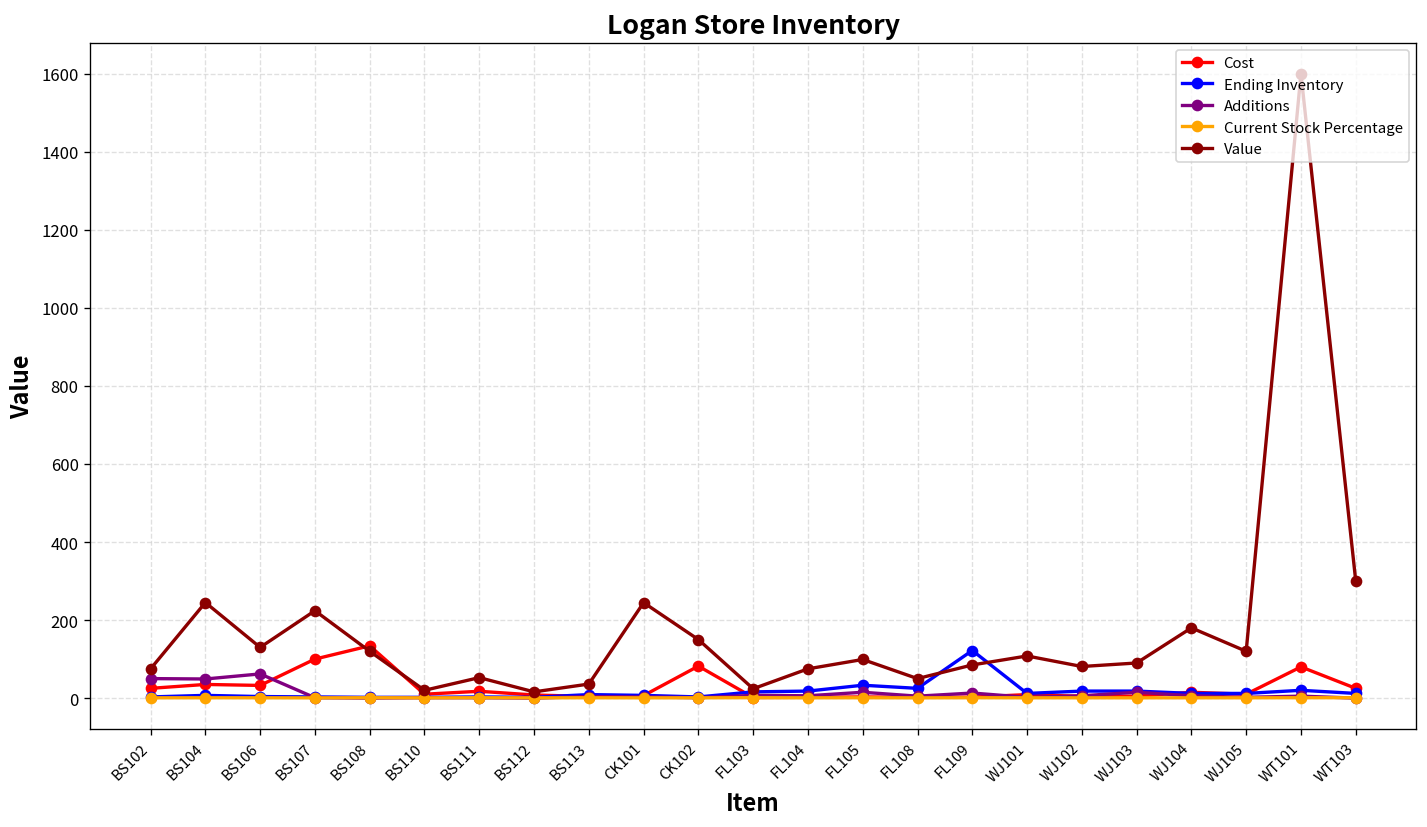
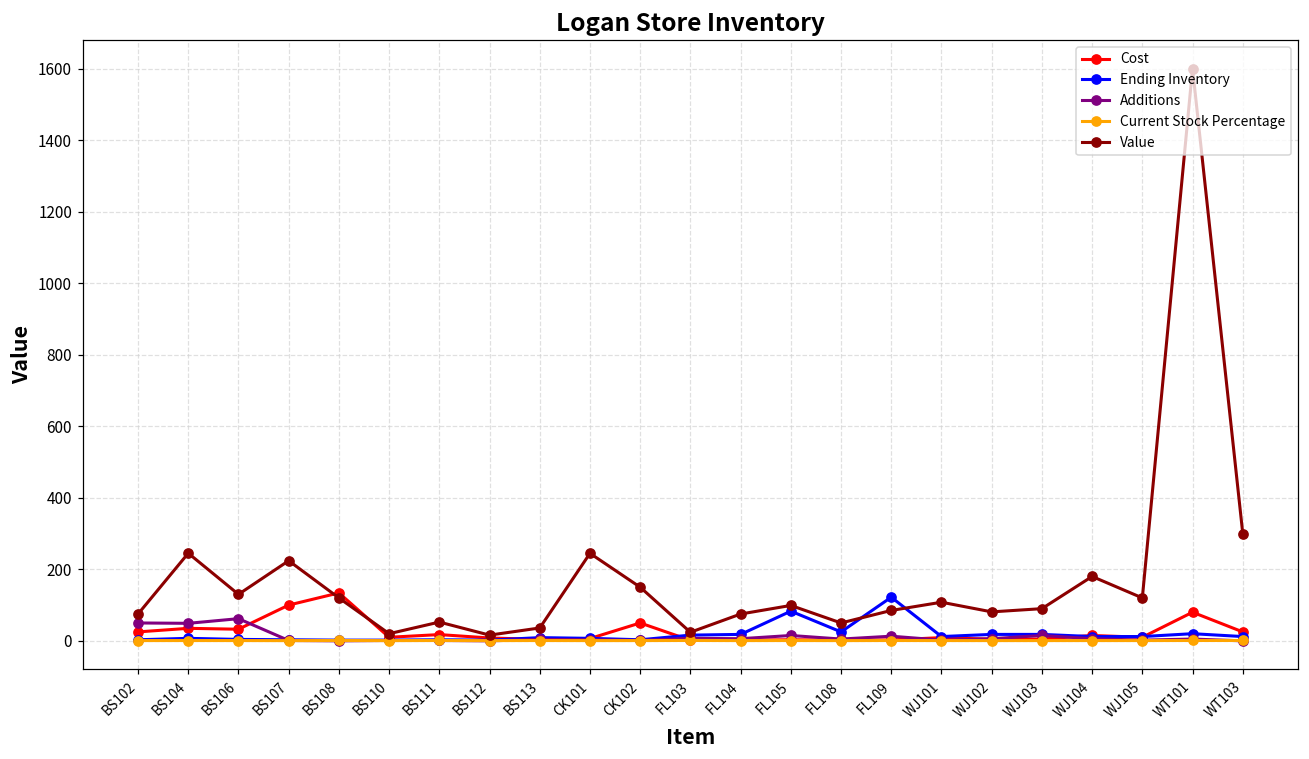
Cost, CK102: 80 -> 50
Ending Inventory, FL105: 30 -> 80
